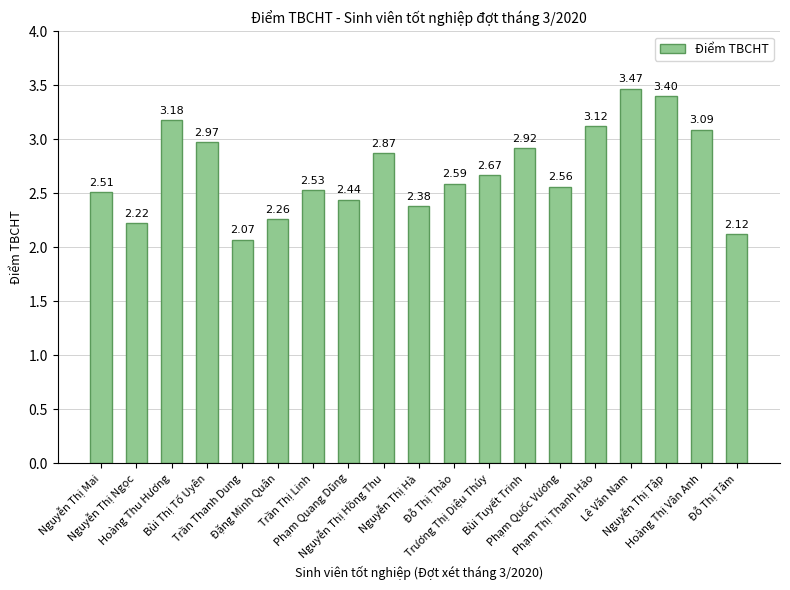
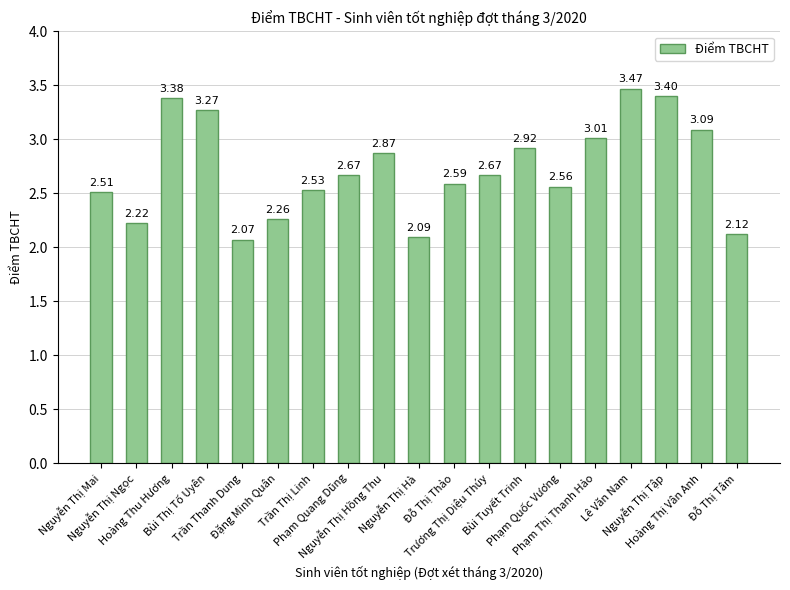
Hoàng Thu Hương: 3.18 -> 3.38
Bùi Thị Tố Uyên: 2.97 -> 3.27
Phạm Quang Dũng: 2.44 -> 2.67
Nguyễn Thị Hà: 2.38 -> 2.09
Phạm Thị Thanh Hảo: 3.12 -> 3.01
